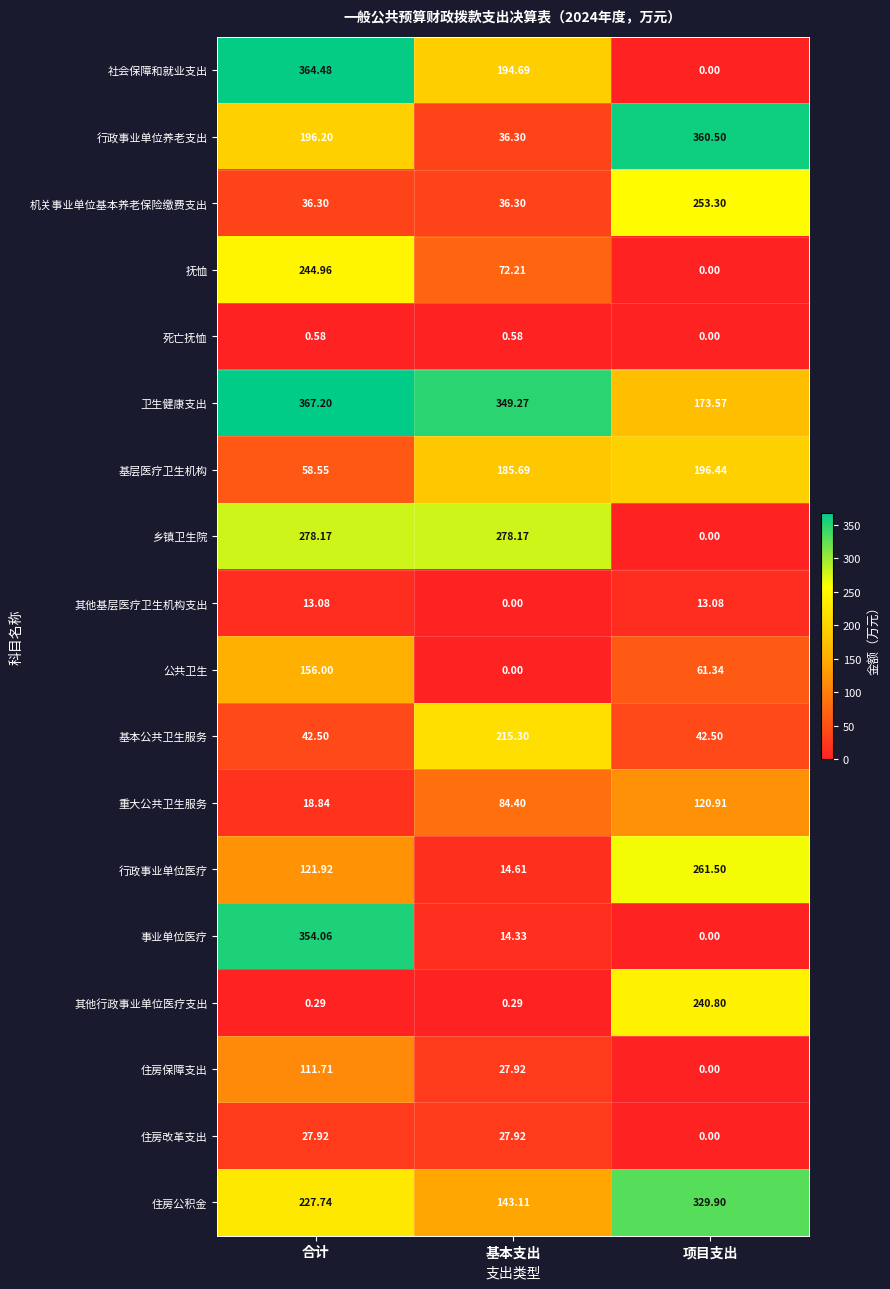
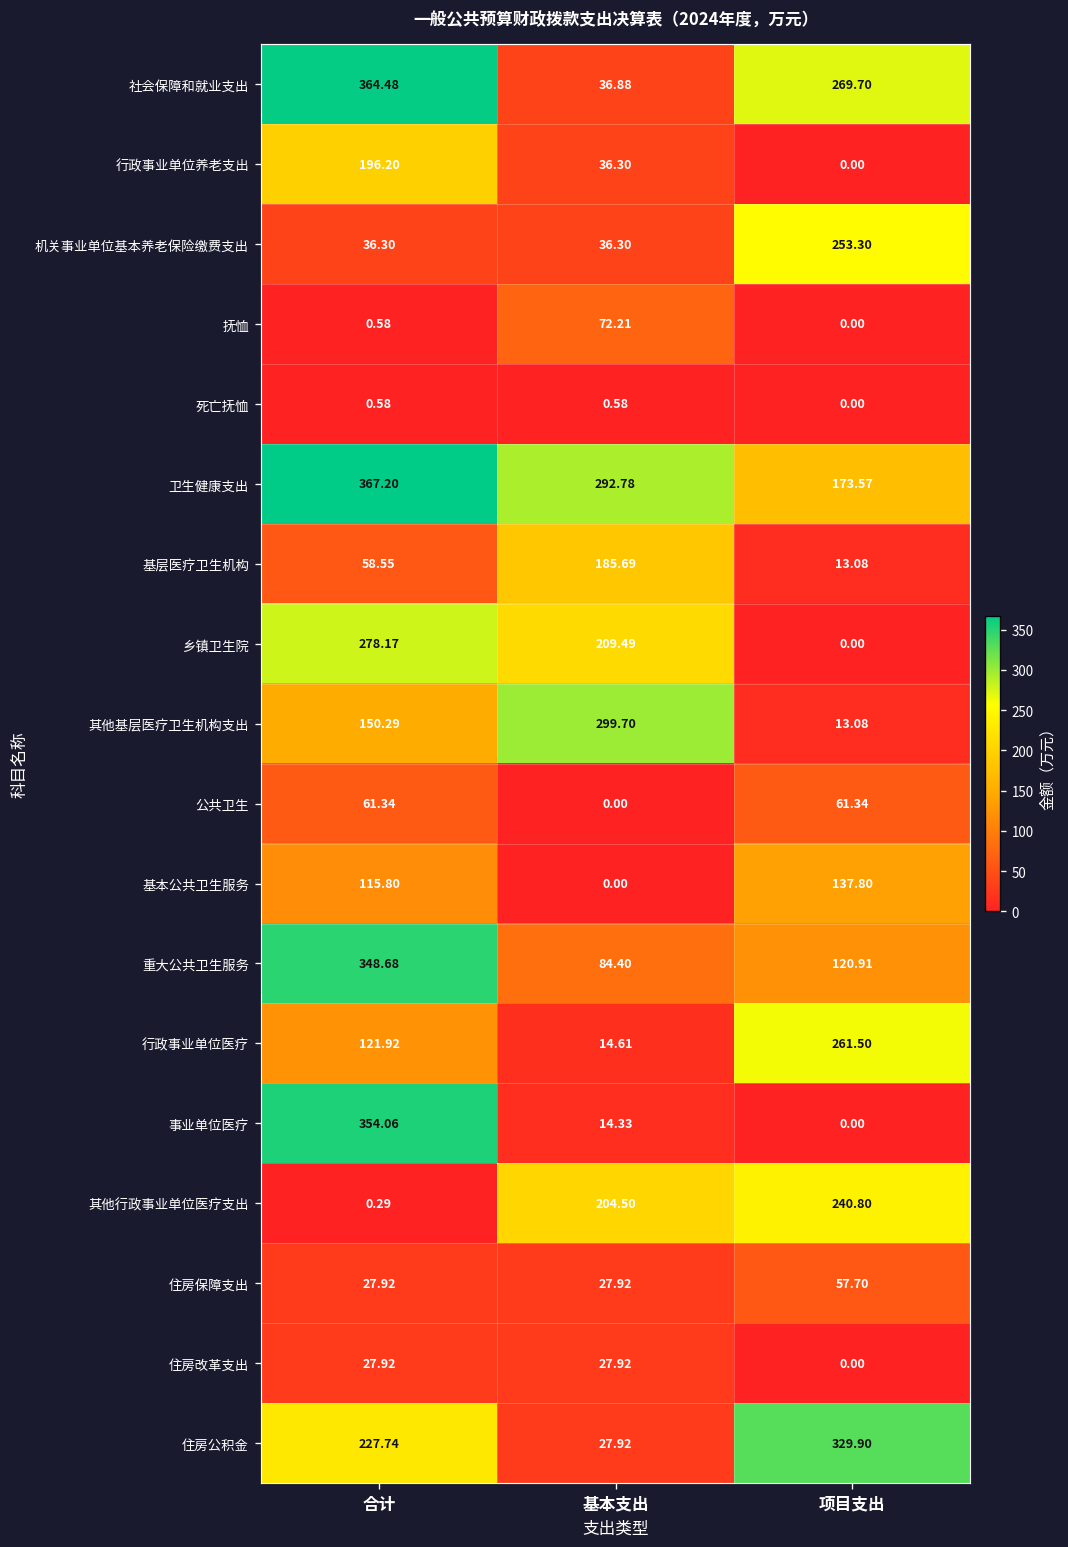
社会保障和就业支出, 基本支出: 194.69 -> 36.88
社会保障和就业支出, 项目支出: 0.00 -> 269.70
行政事业单位养老支出, 项目支出: 360.50 -> 0.00
抚恤, 合计: 244.96 -> 0.58
卫生健康支出, 基本支出: 349.27 -> 292.78
基层医疗卫生机构, 项目支出: 196.44 -> 13.08
乡镇卫生院, 基本支出: 278.17 -> 209.49
其他基层医疗卫生机构支出, 合计: 13.08 -> 150.29
其他基层医疗卫生机构支出, 基本支出: 0.00 -> 299.70
公共卫生, 合计: 156.00 -> 61.34
基本公共卫生服务, 合计: 42.50 -> 115.80
基本公共卫生服务, 基本支出: 215.30 -> 0.00
基本公共卫生服务, 项目支出: 42.50 -> 137.80
重大公共卫生服务, 合计: 18.84 -> 348.68
其他行政事业单位医疗支出, 基本支出: 0.29 -> 204.50
住房保障支出, 合计: 111.71 -> 27.92
住房保障支出, 项目支出: 0.00 -> 57.70
住房公积金, 基本支出: 143.11 -> 27.92
